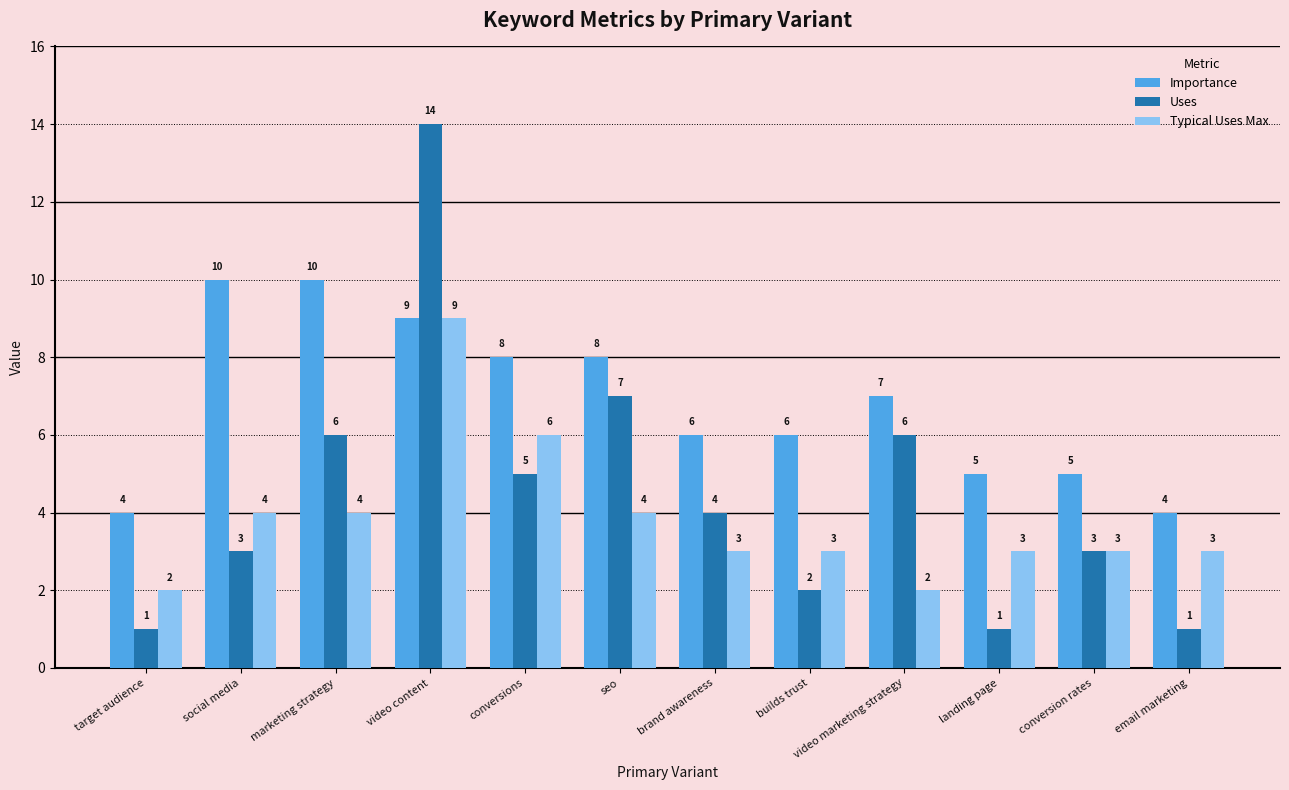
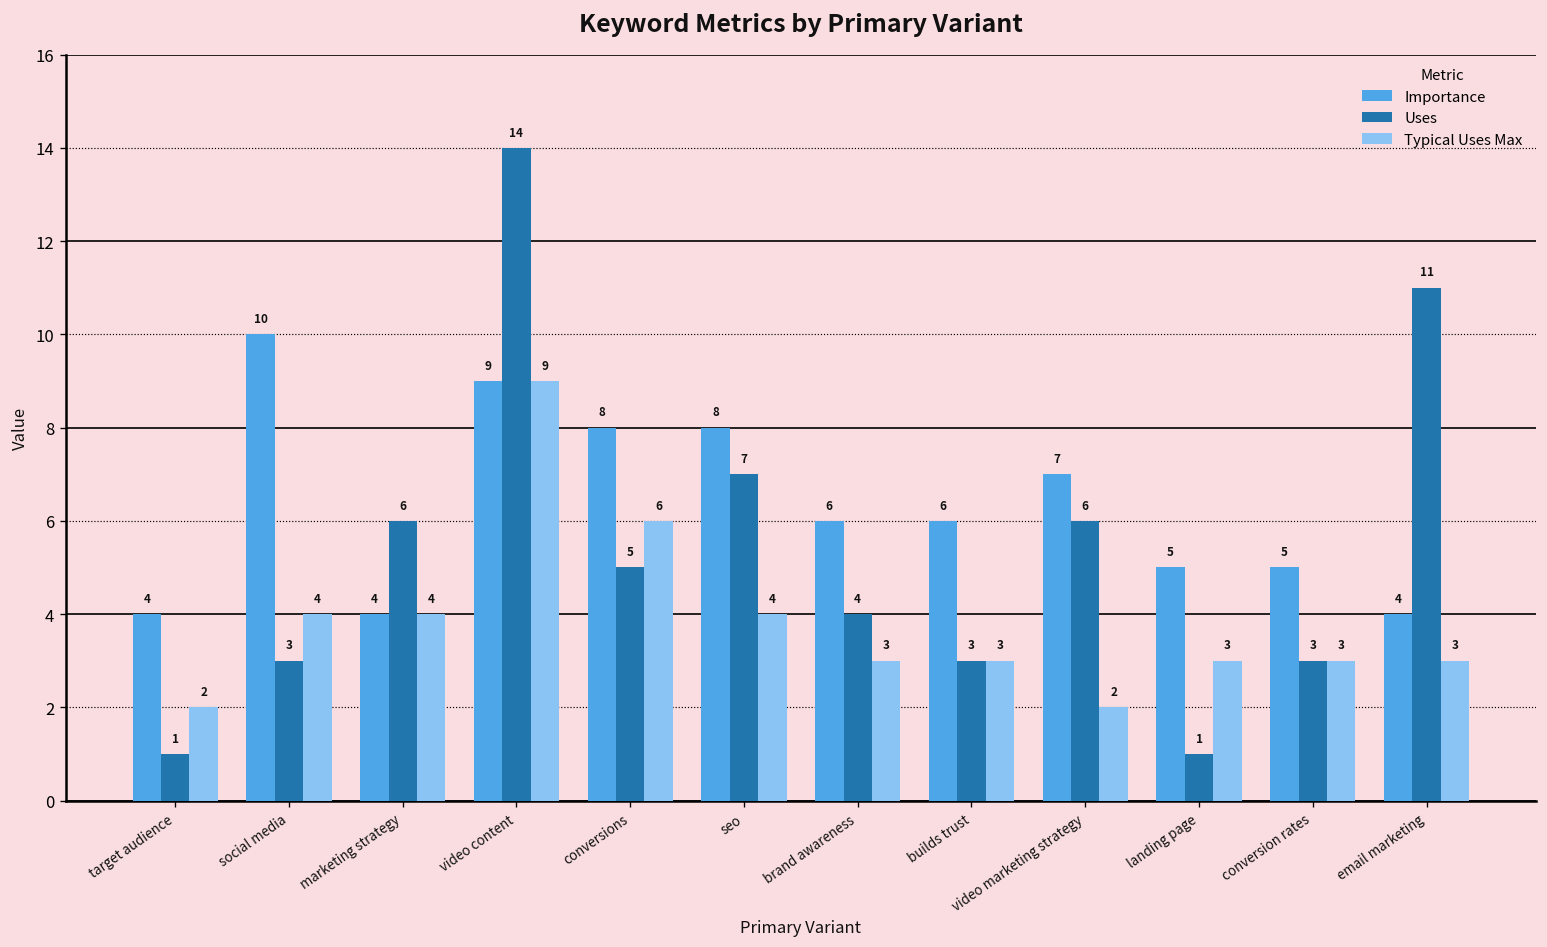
Importance, marketing strategy: 10 -> 4
Uses, builds trust: 2 -> 3
Uses, email marketing: 1 -> 11
